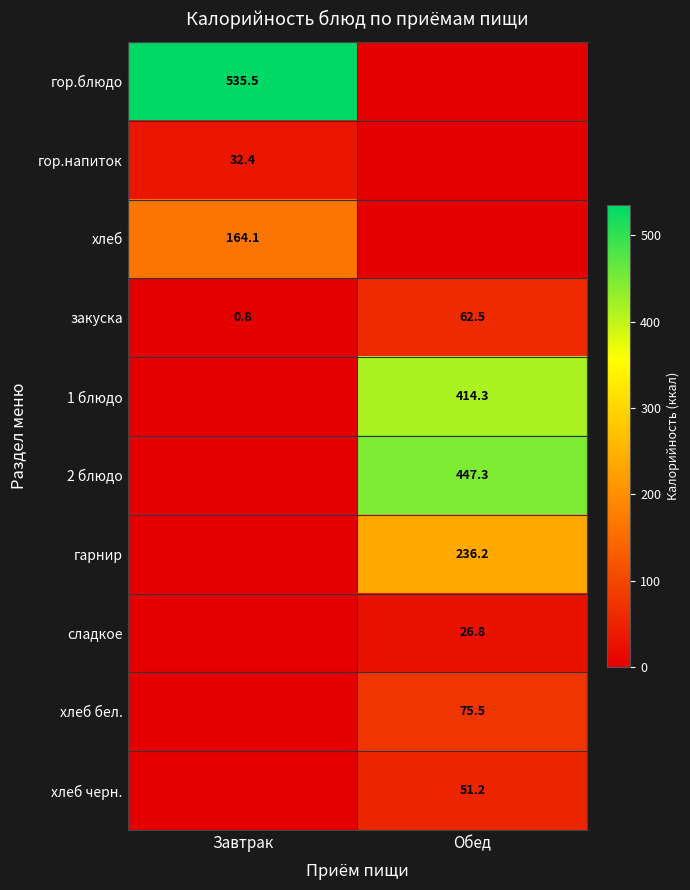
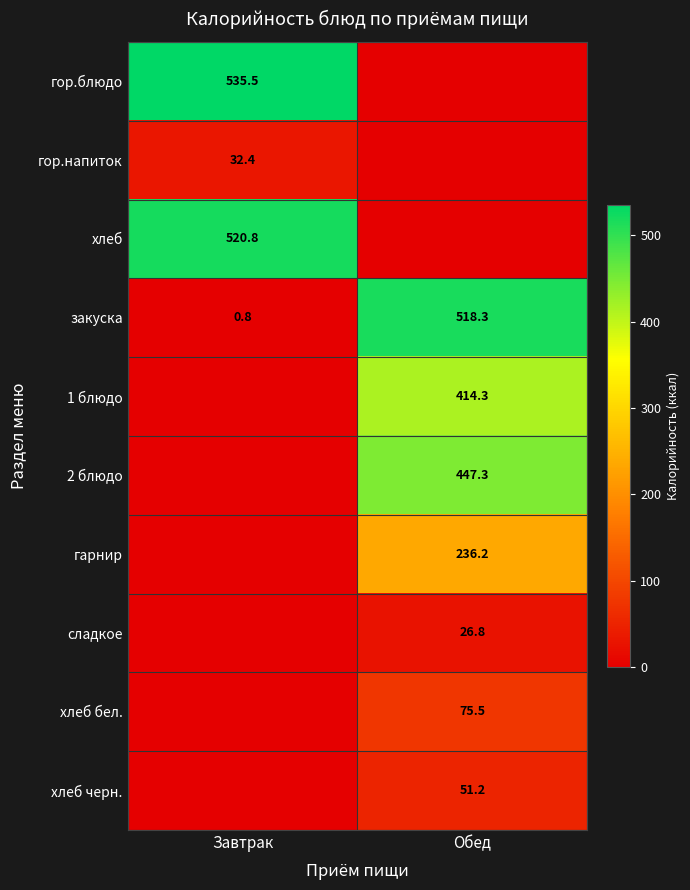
хлеб, Завтрак: 164.1 -> 520.8
закуска, Обед: 62.5 -> 518.3
